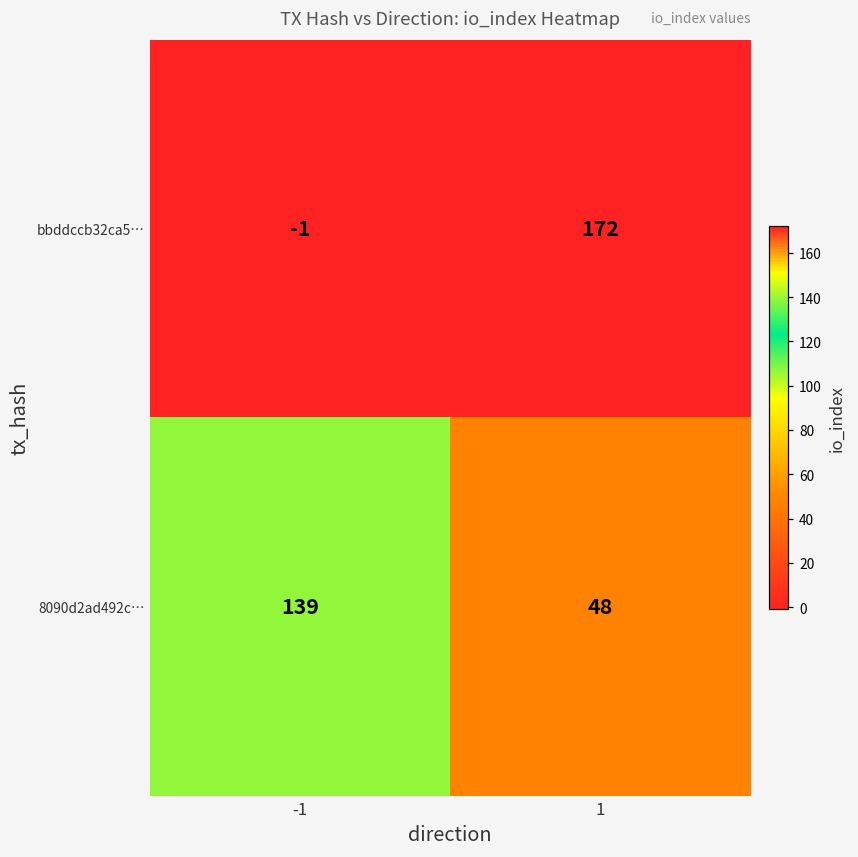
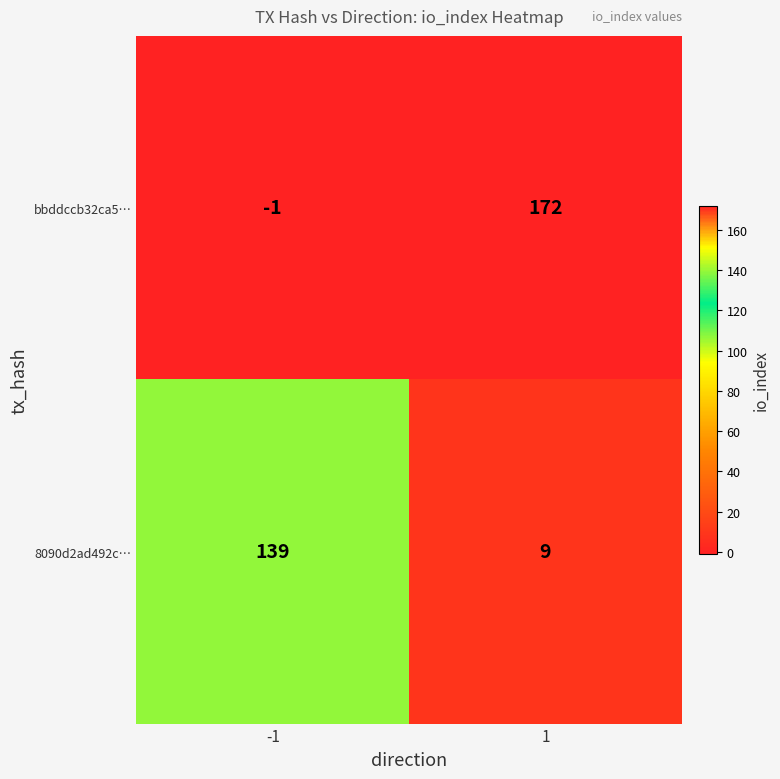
8090d2ad492c…, 1: 48 -> 9
